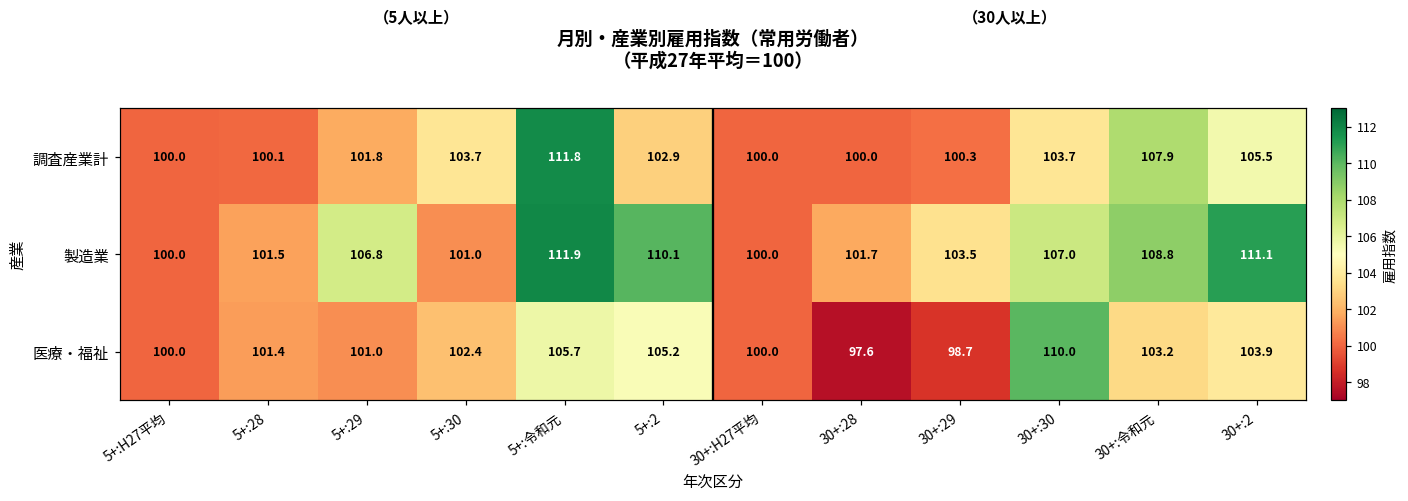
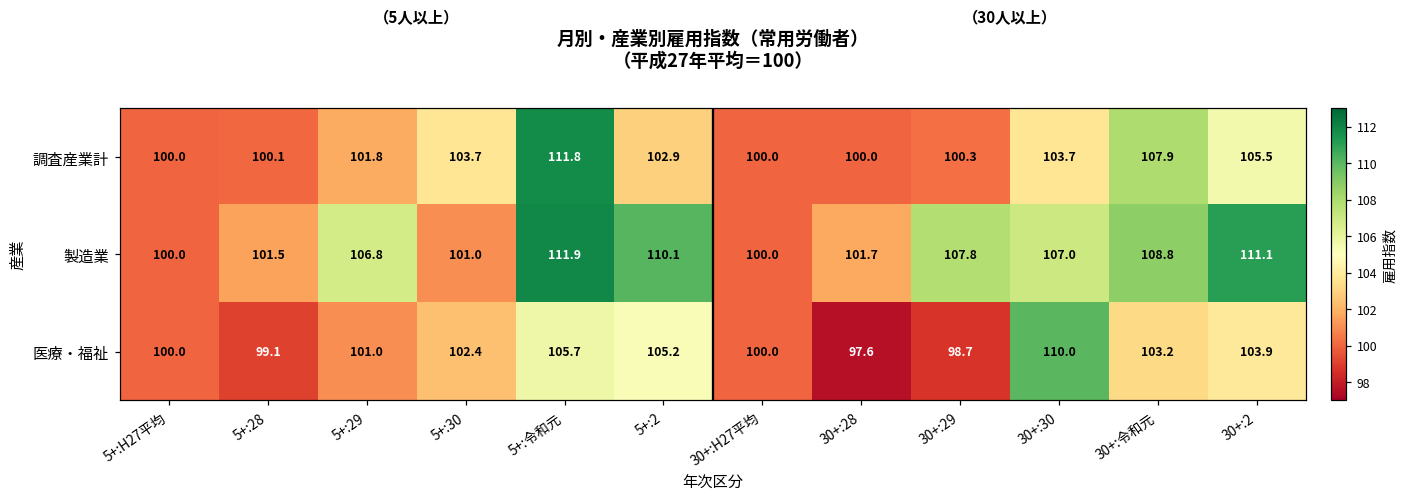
製造業, 30+:29: 103.5 -> 107.8
医療・福祉, 5+:28: 101.4 -> 99.1
